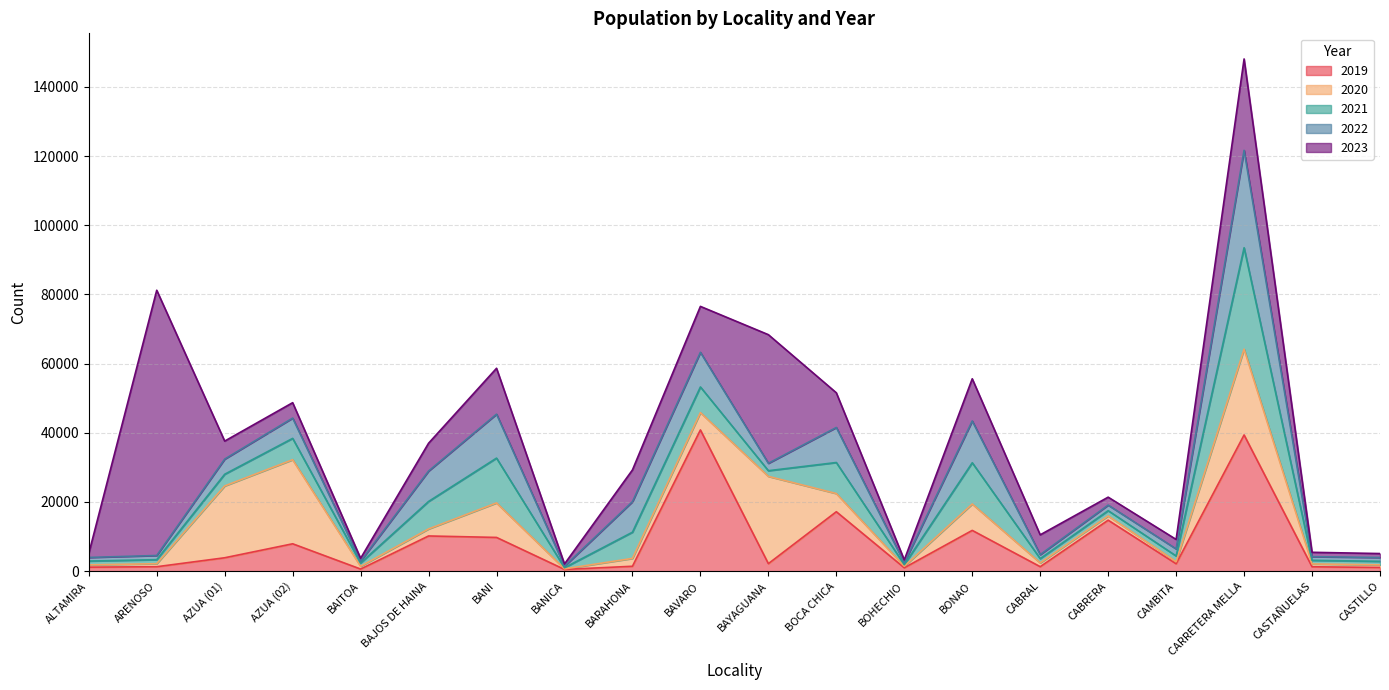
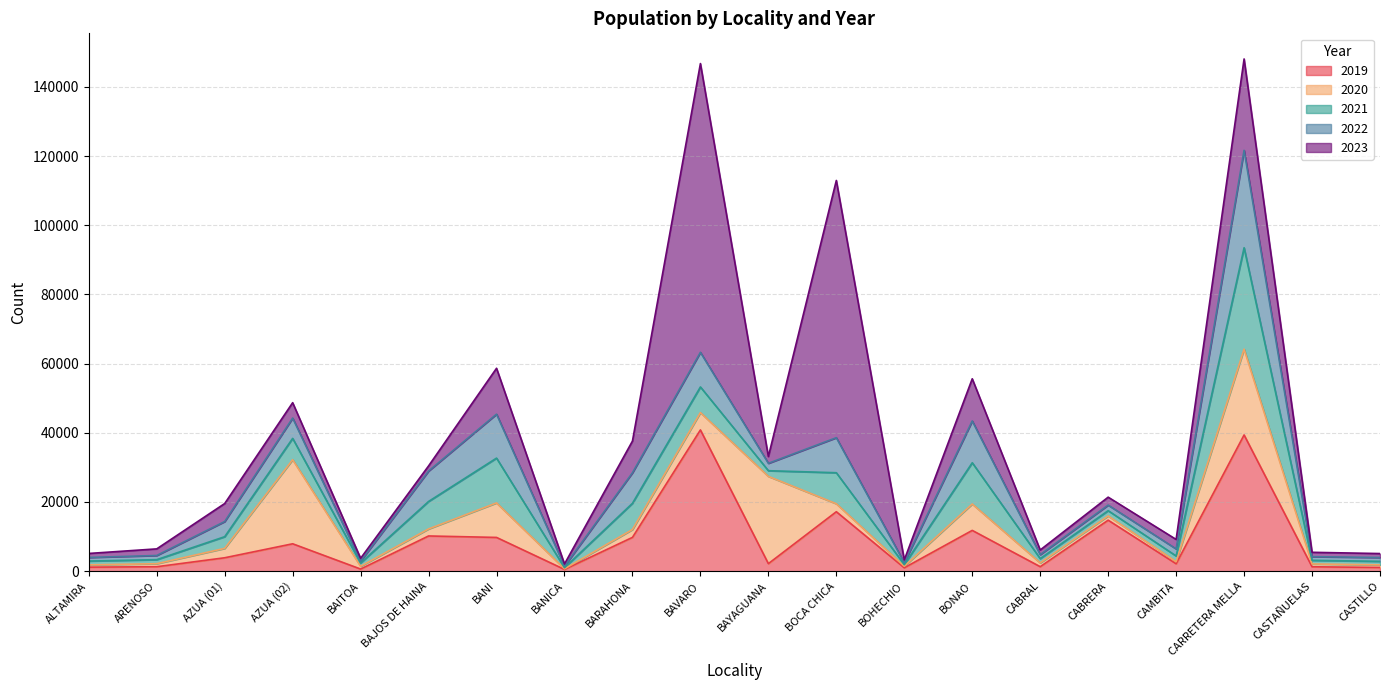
2023, ARENOSO: 77000 -> 2000
2020, AZUA (01): 21000 -> 3000
2023, BAJOS DE HAINA: 8000 -> 1000
2019, BARAHONA: 1000 -> 10000
2023, BAVARO: 13000 -> 83000
2023, BAYAGUANA: 37000 -> 2000
2020, BOCA CHICA: 5000 -> 2000
2023, BOCA CHICA: 10000 -> 74000
2023, CABRAL: 6000 -> 1000
